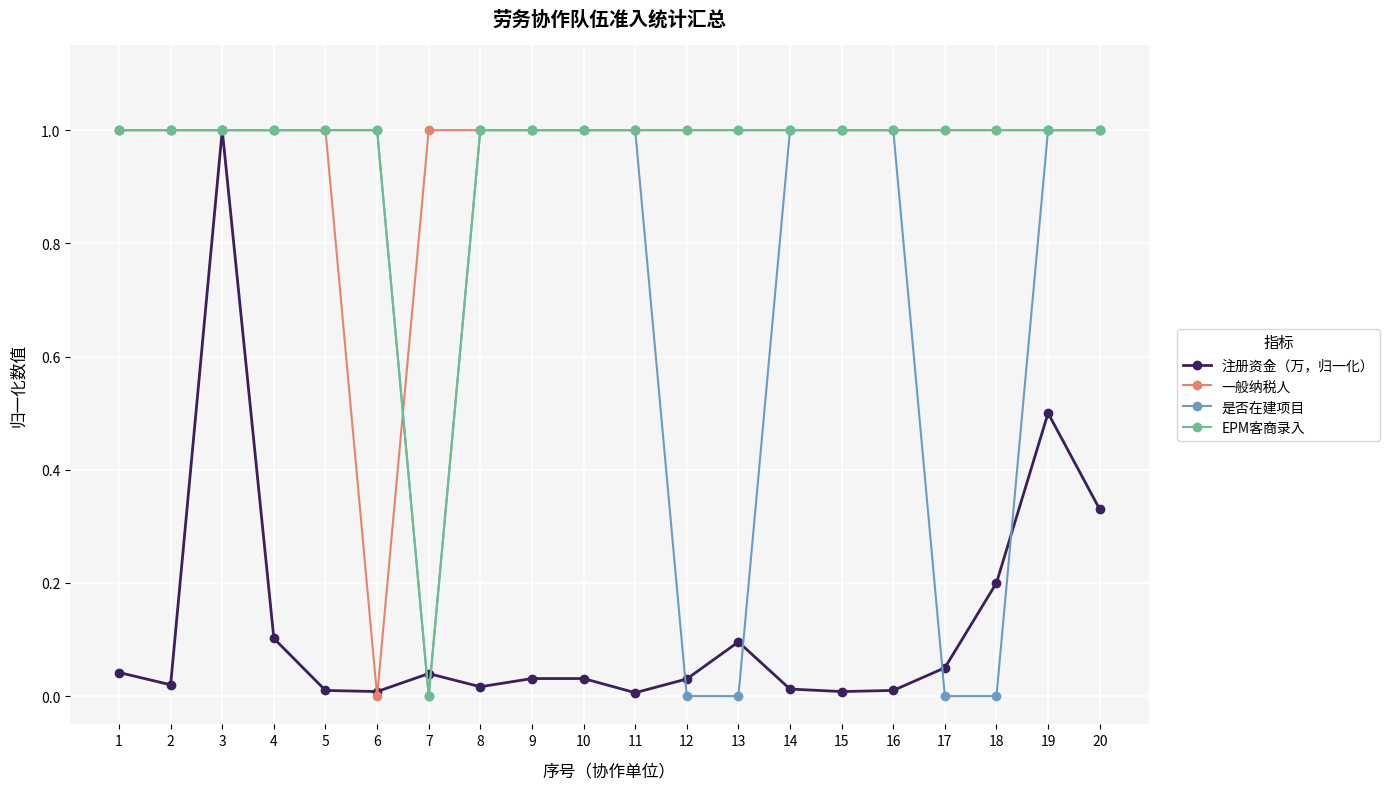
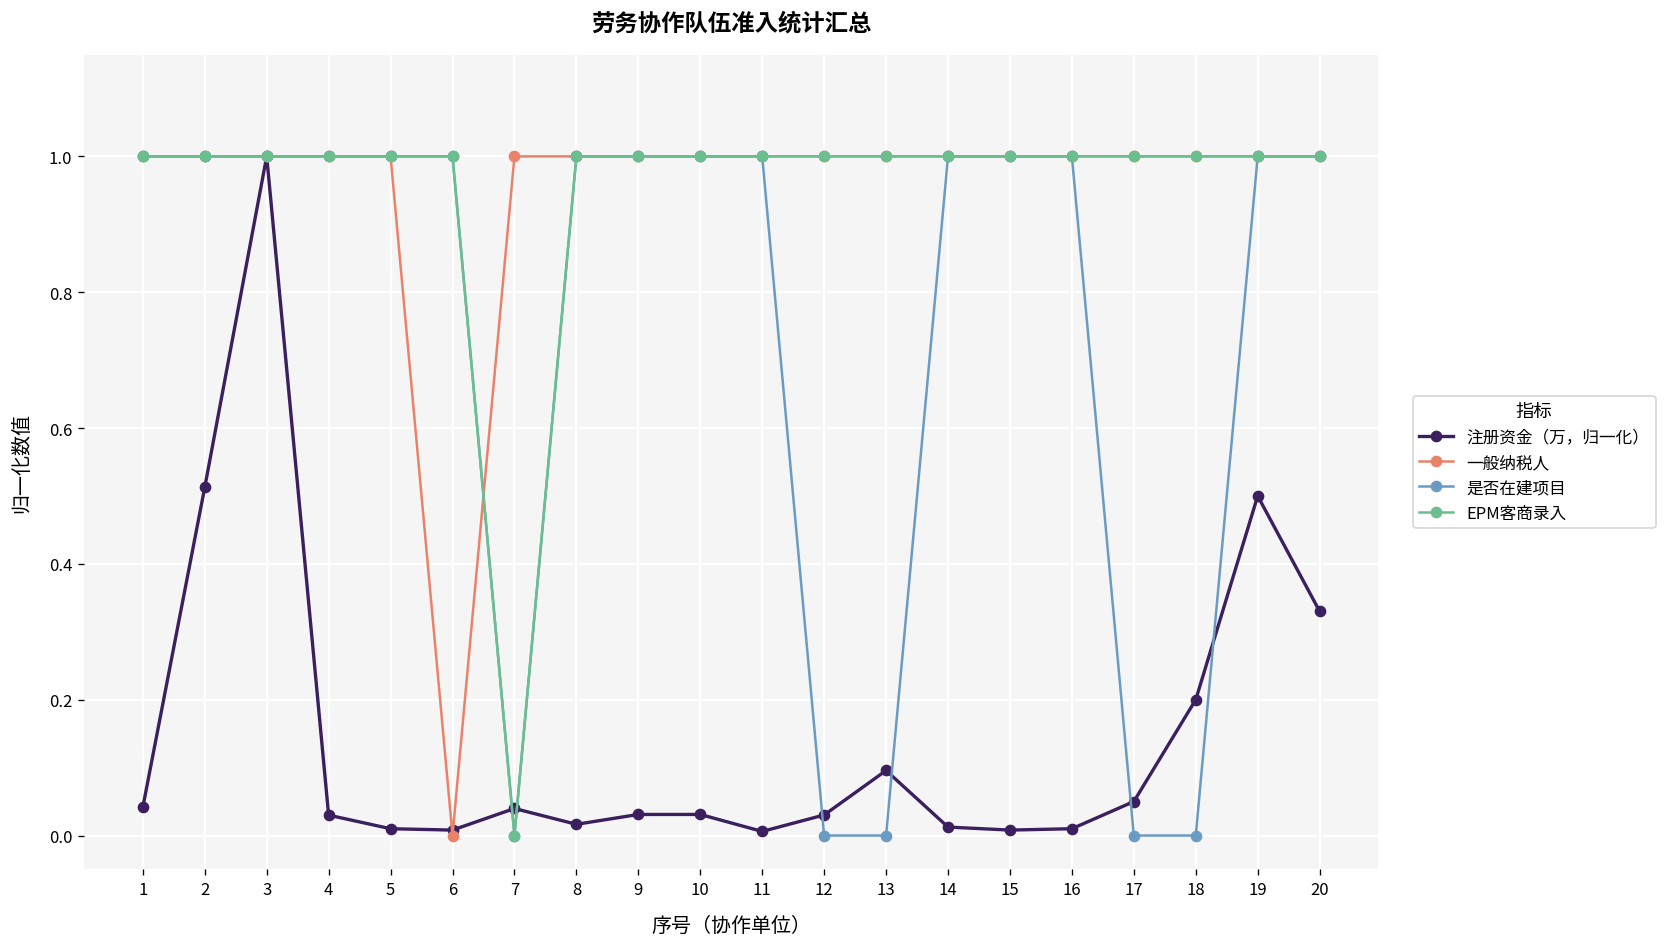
注册资金（万，归一化）, 2: 0.02 -> 0.51
注册资金（万，归一化）, 4: 0.10 -> 0.03
